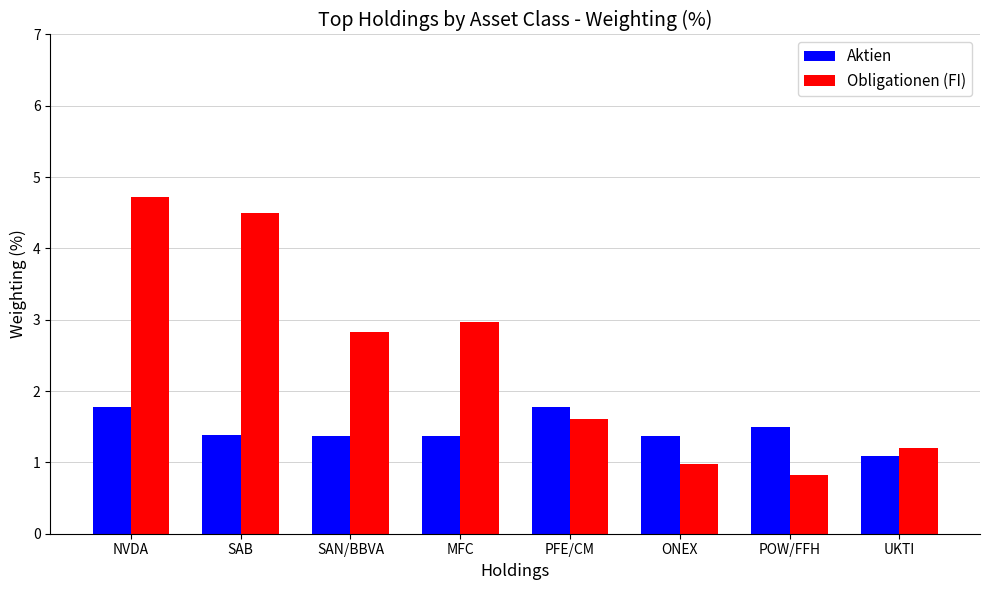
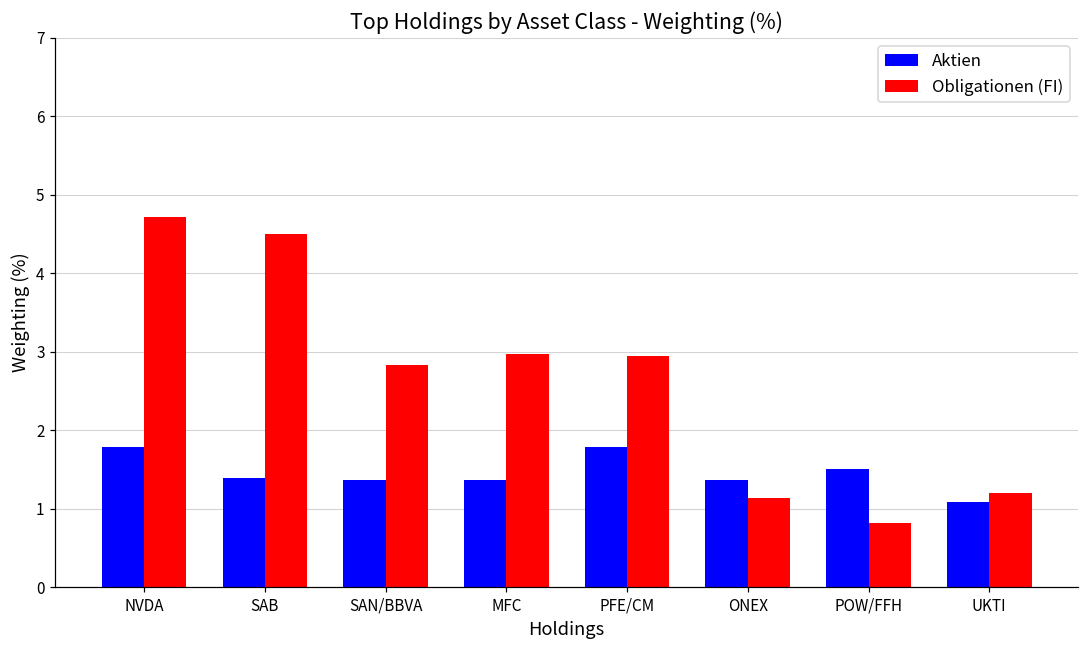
Obligationen (FI), PFE/CM: 1.6 -> 3.0
Obligationen (FI), ONEX: 1.0 -> 1.1
